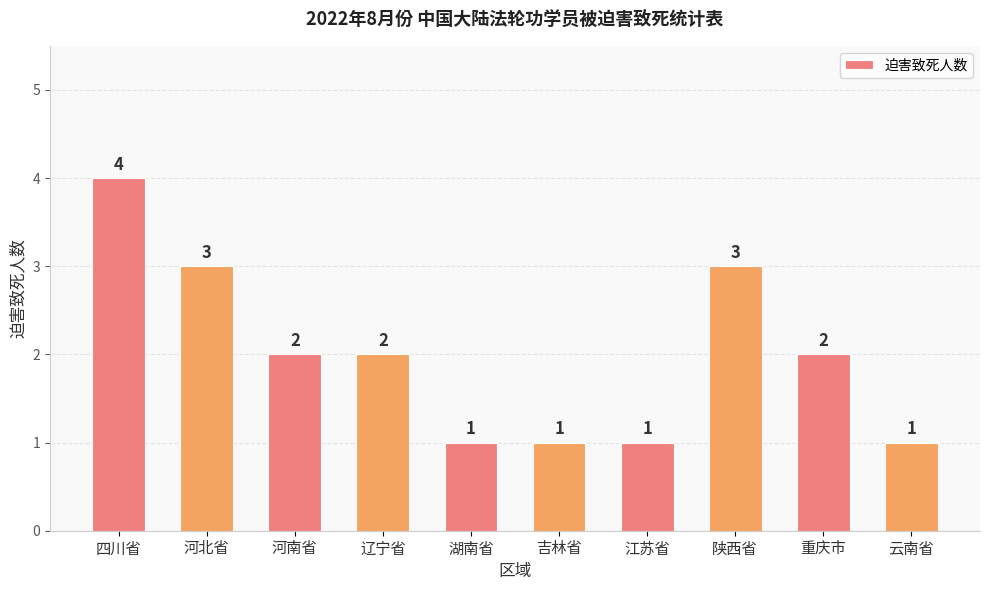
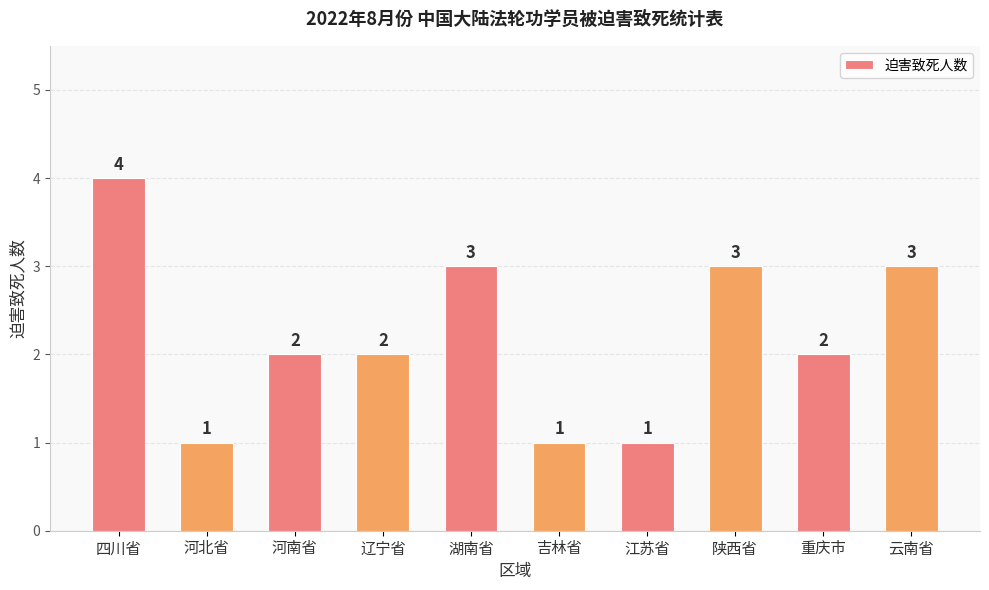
河北省: 3 -> 1
湖南省: 1 -> 3
云南省: 1 -> 3
